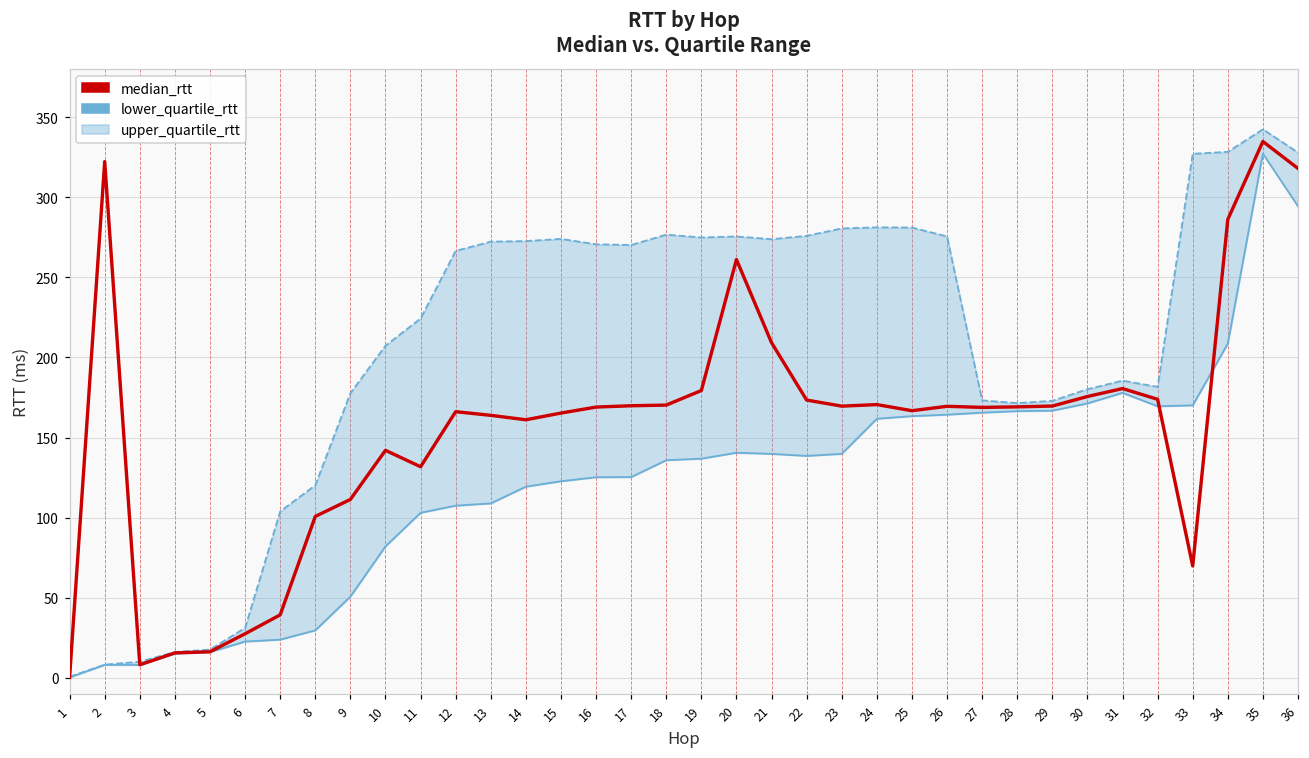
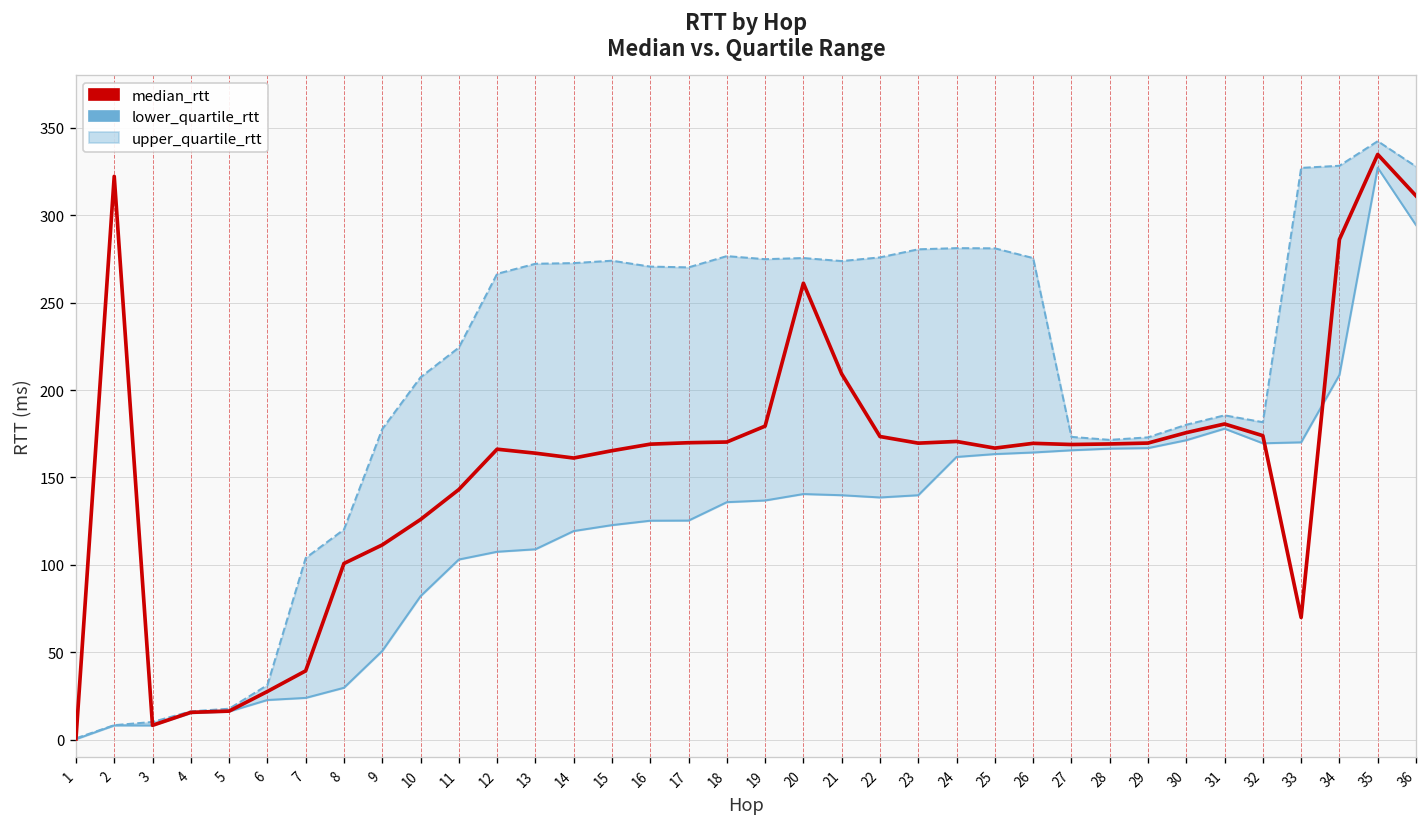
median_rtt, 10: 142 -> 126
median_rtt, 11: 132 -> 143
median_rtt, 36: 318 -> 311
